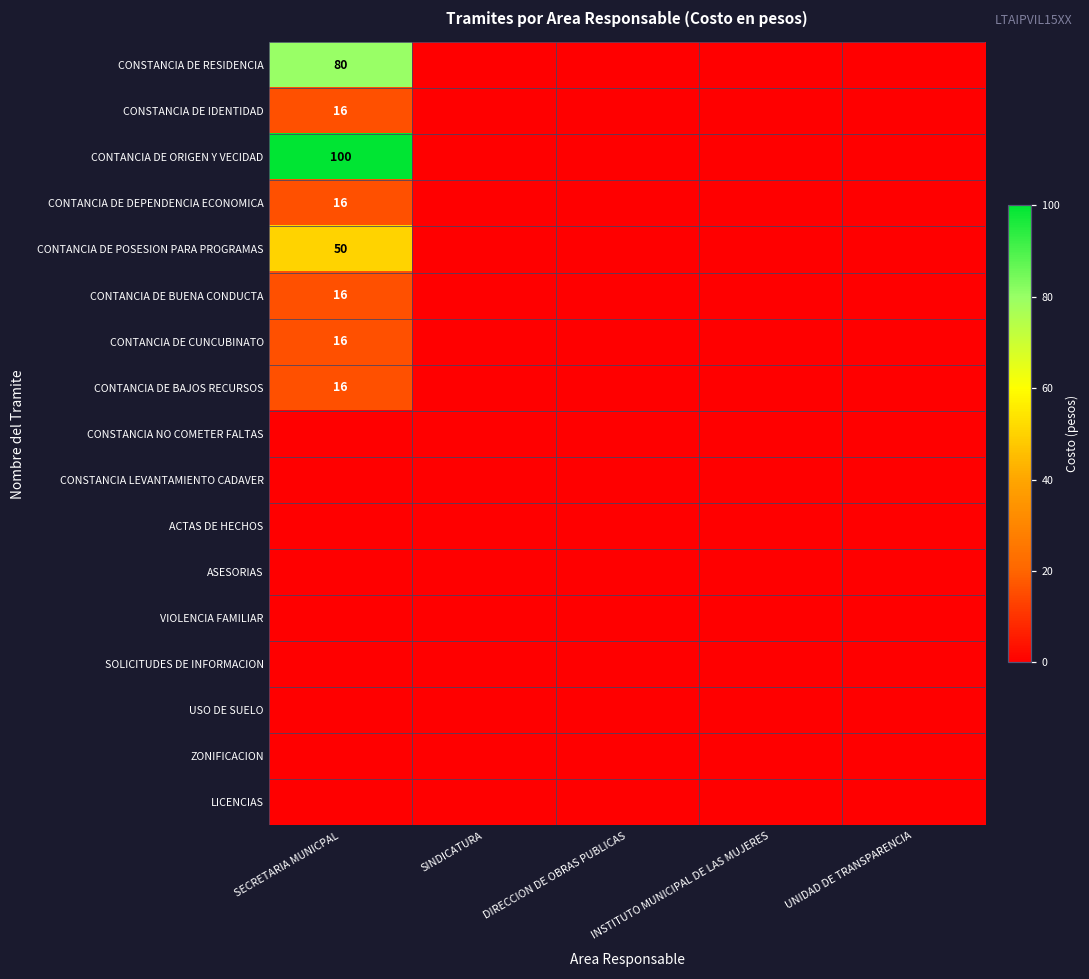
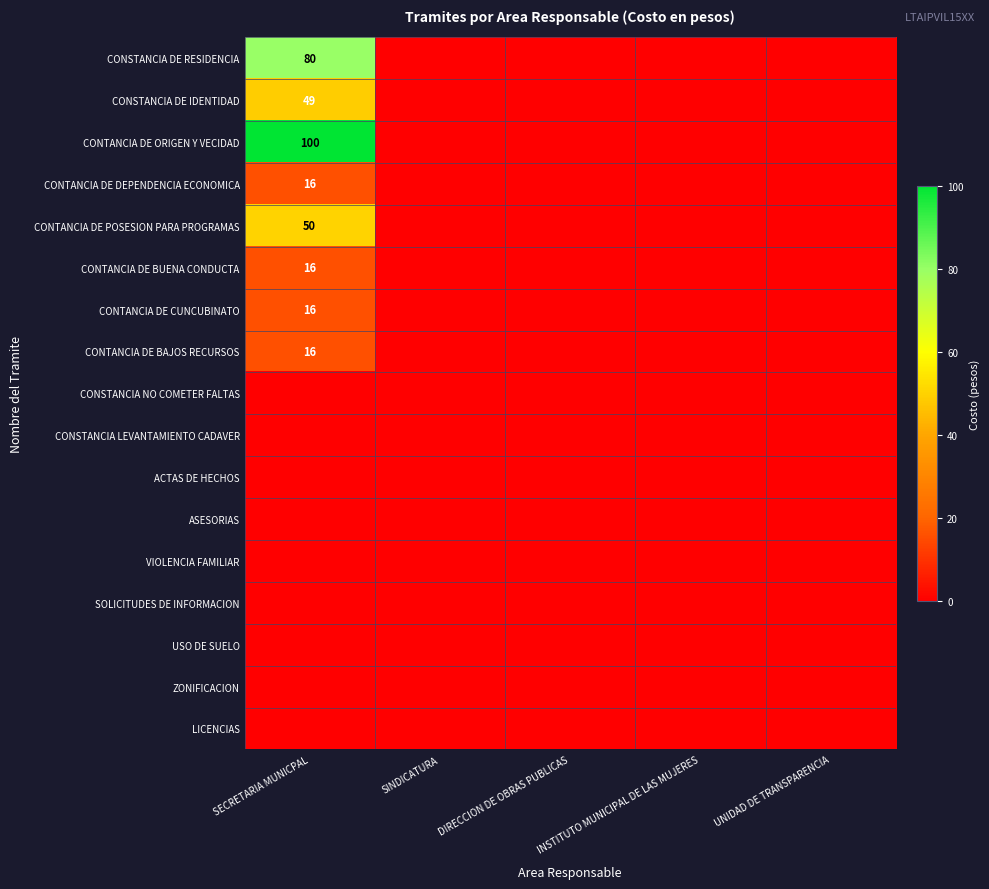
CONSTANCIA DE IDENTIDAD, SECRETARIA MUNICPAL: 16 -> 49
